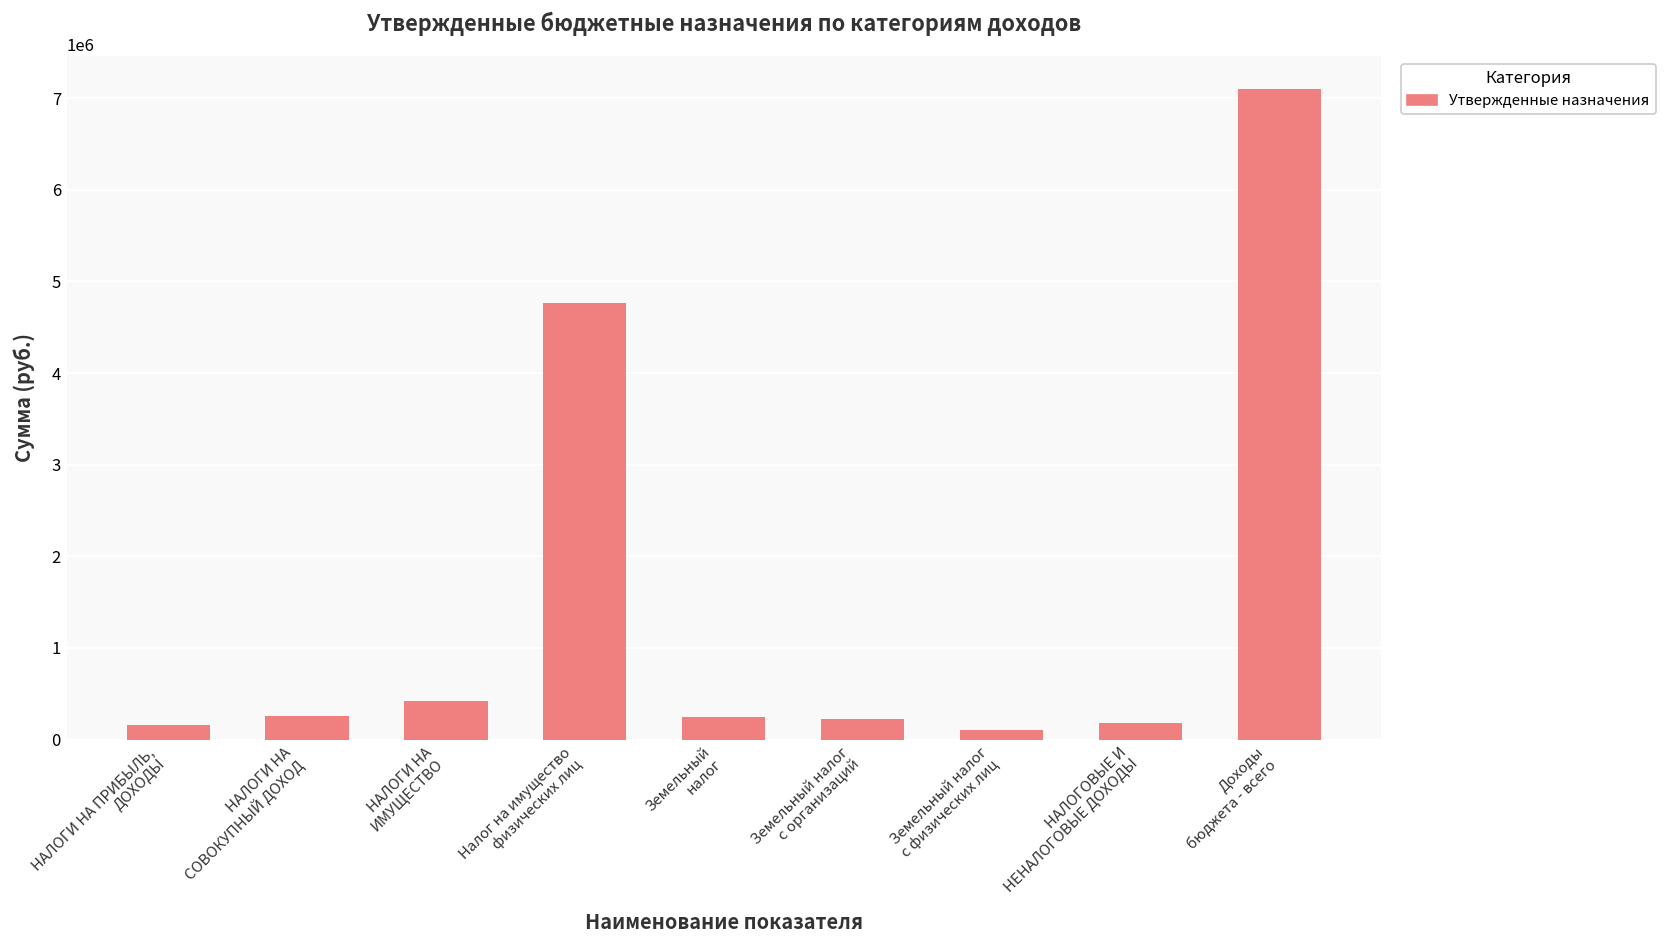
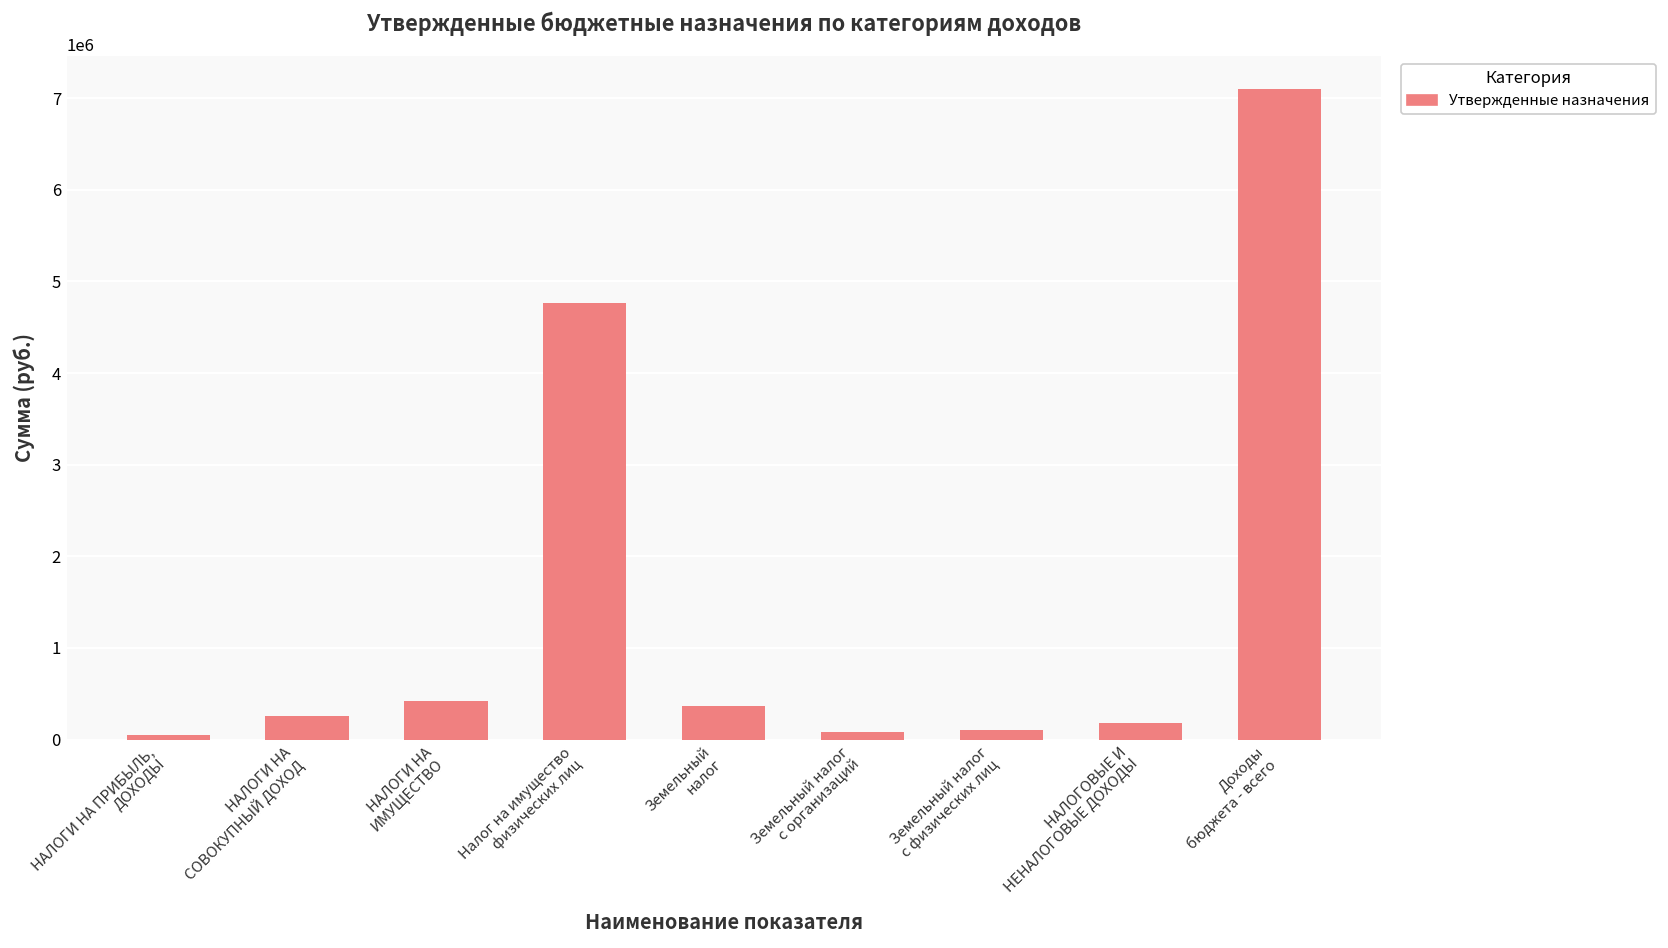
НАЛОГИ НА ПРИБЫЛЬ, ДОХОДЫ: 200000 -> 100000
Земельный налог: 200000 -> 400000
Земельный налог с организаций: 200000 -> 100000
